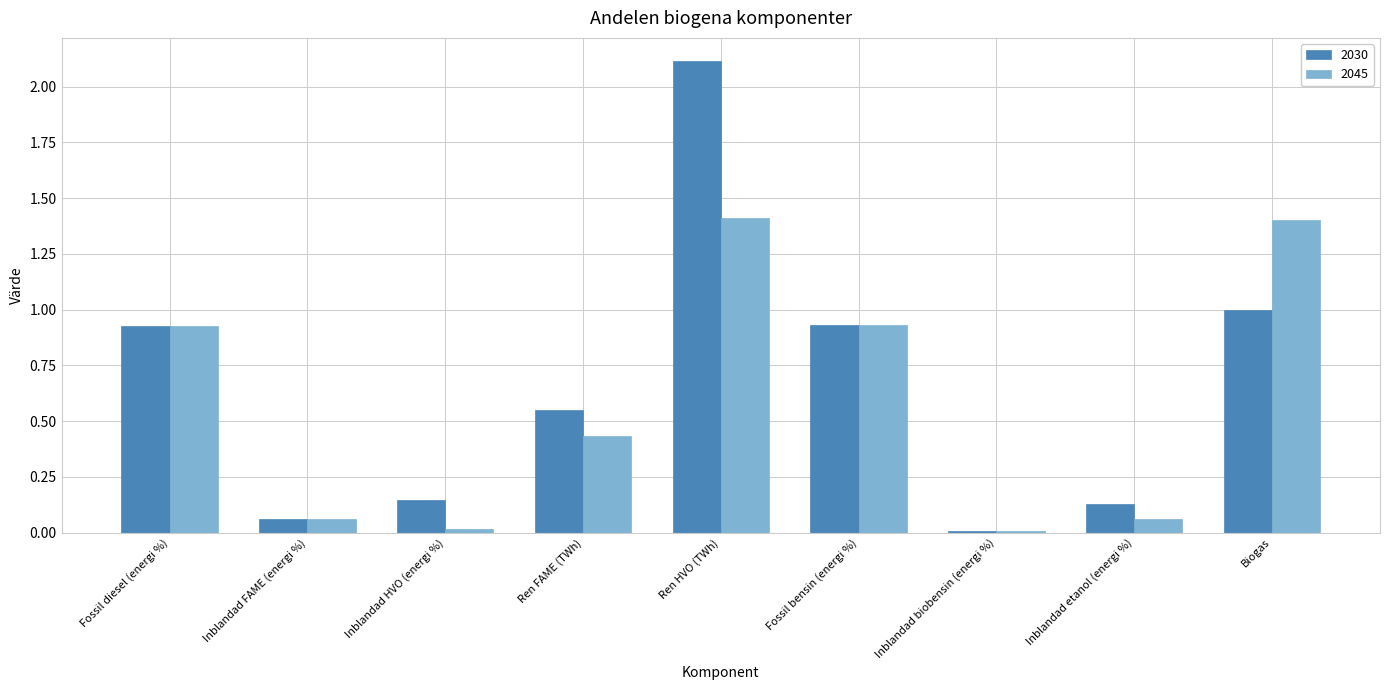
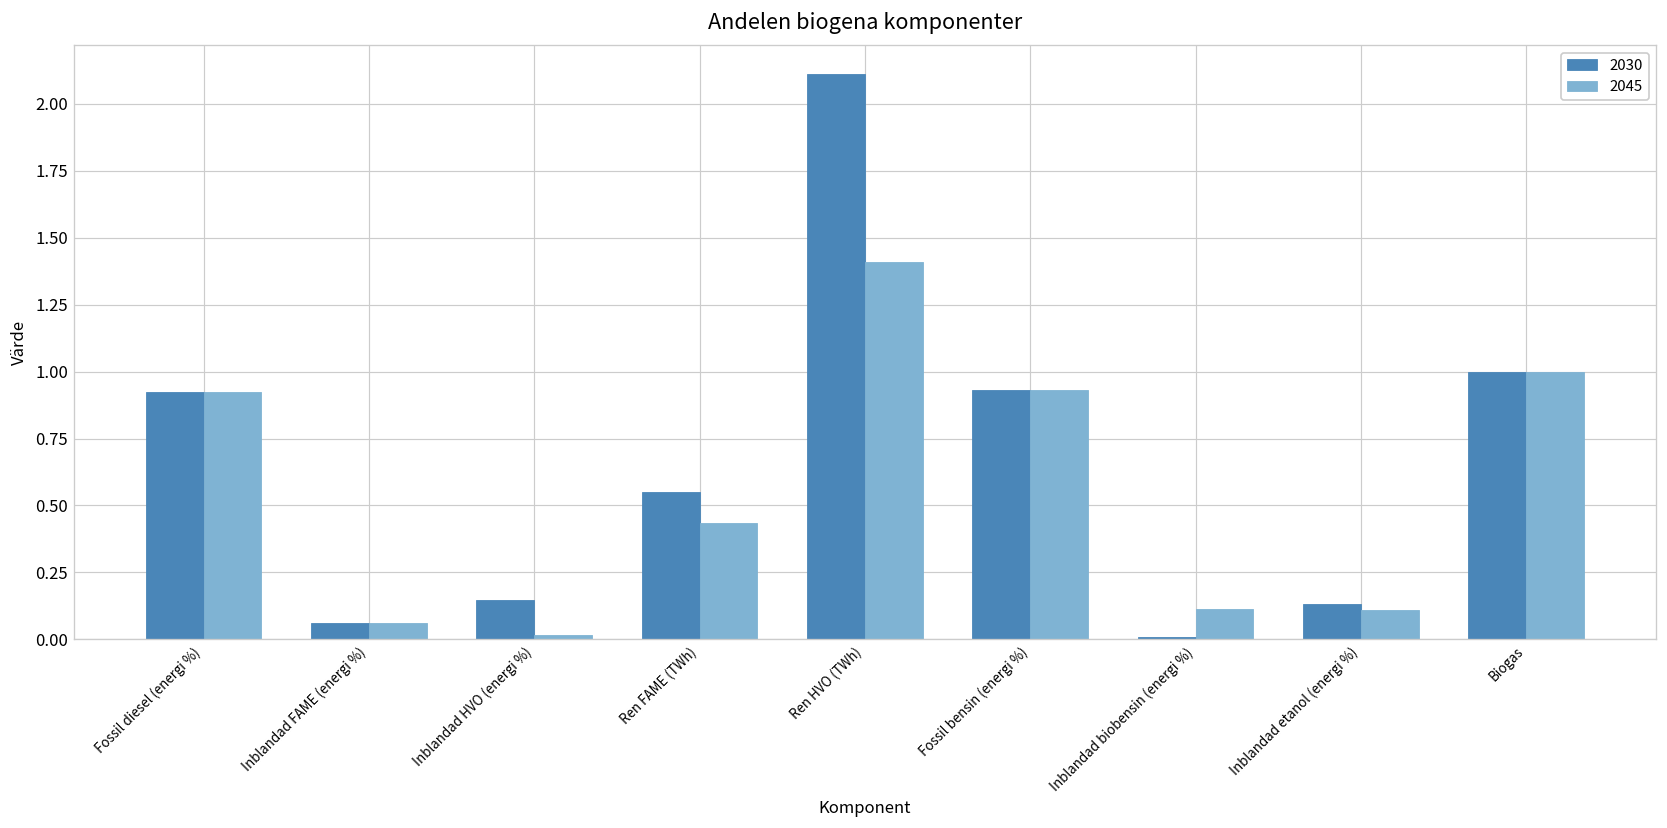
2045, Inblandad biobensin (energi %): 0.01 -> 0.11
2045, Inblandad etanol (energi %): 0.06 -> 0.11
2045, Biogas: 1.4 -> 1.0
